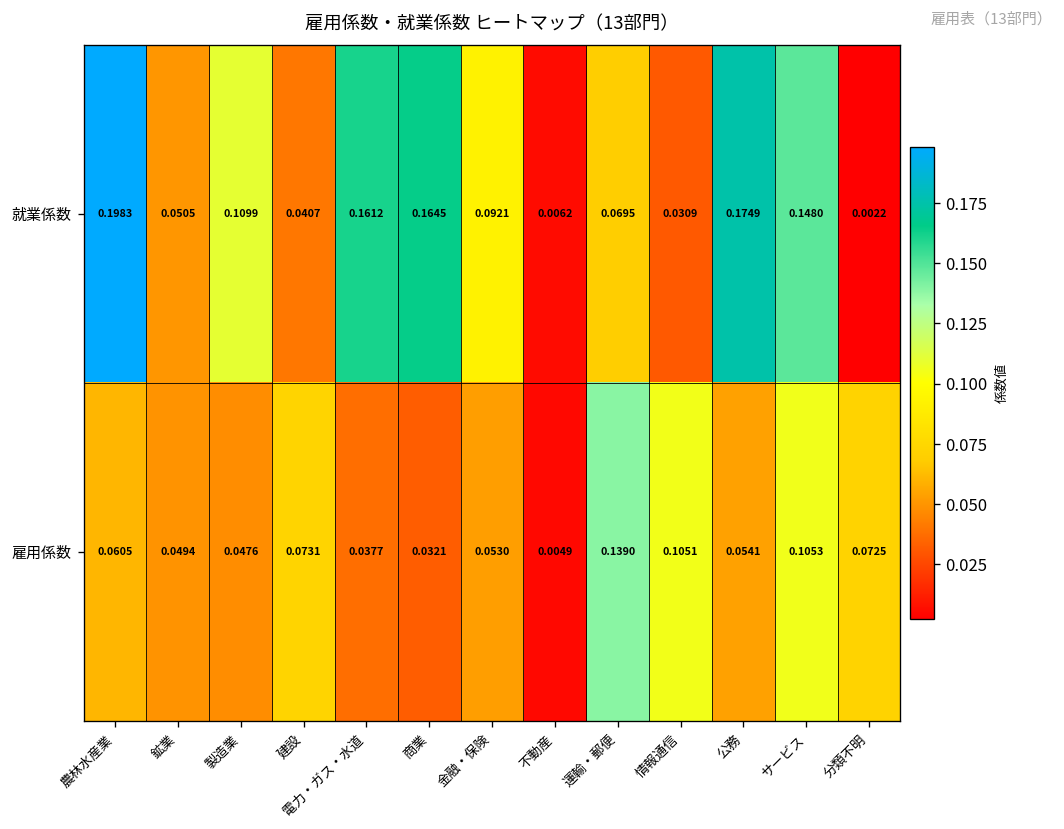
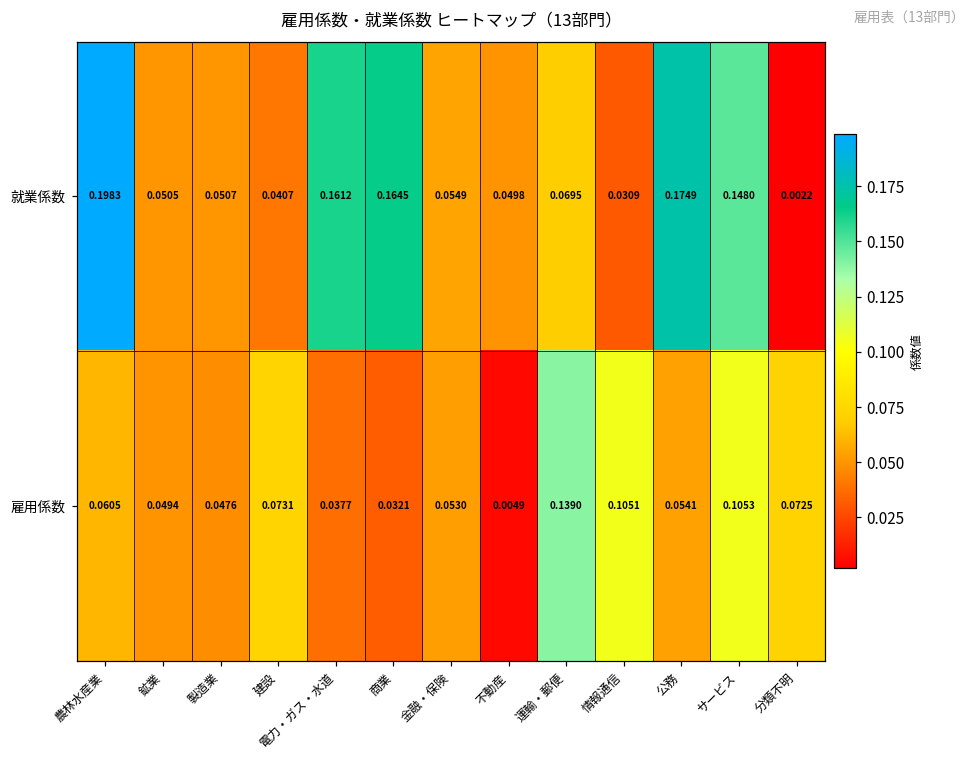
就業係数, 製造業: 0.1099 -> 0.0507
就業係数, 金融・保険: 0.0921 -> 0.0549
就業係数, 不動産: 0.0062 -> 0.0498
